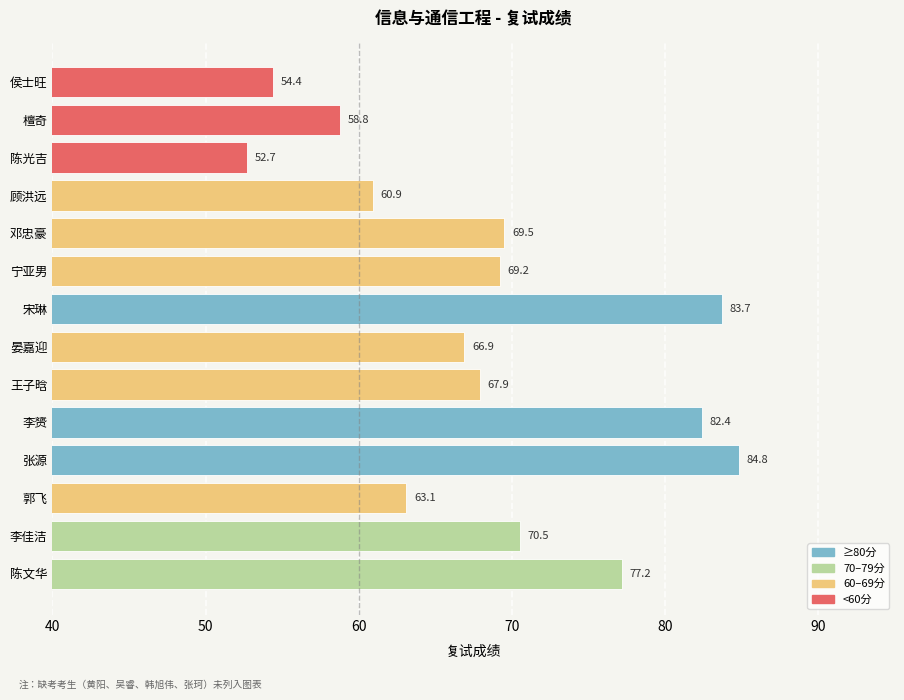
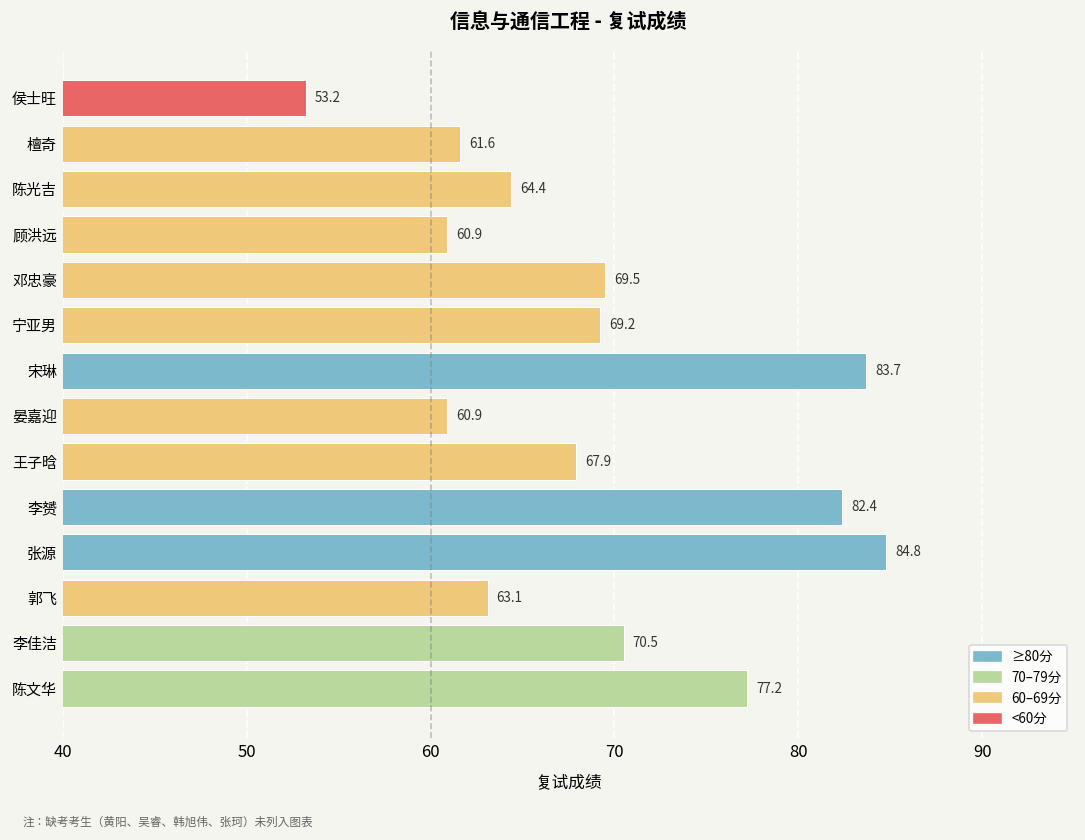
侯士旺: 54.4 -> 53.2
檀奇: 58.8 -> 61.6
陈光吉: 52.7 -> 64.4
晏嘉迎: 66.9 -> 60.9
